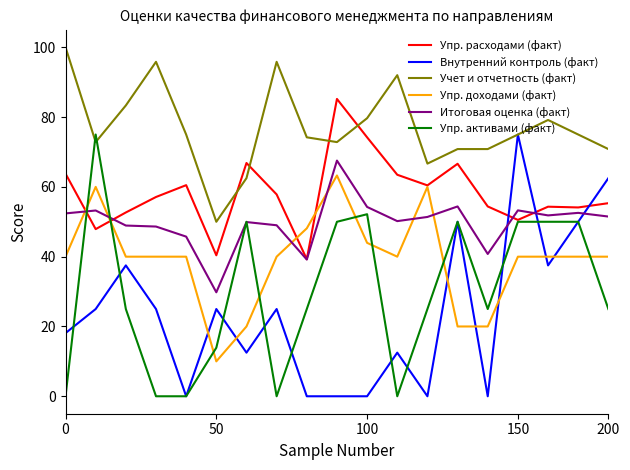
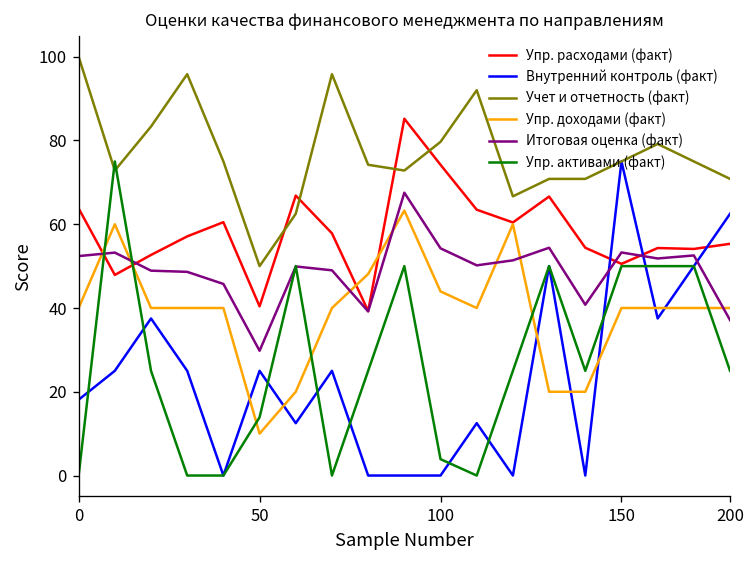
Упр. активами (факт), 100: 52 -> 4
Итоговая оценка (факт), 200: 51 -> 37
